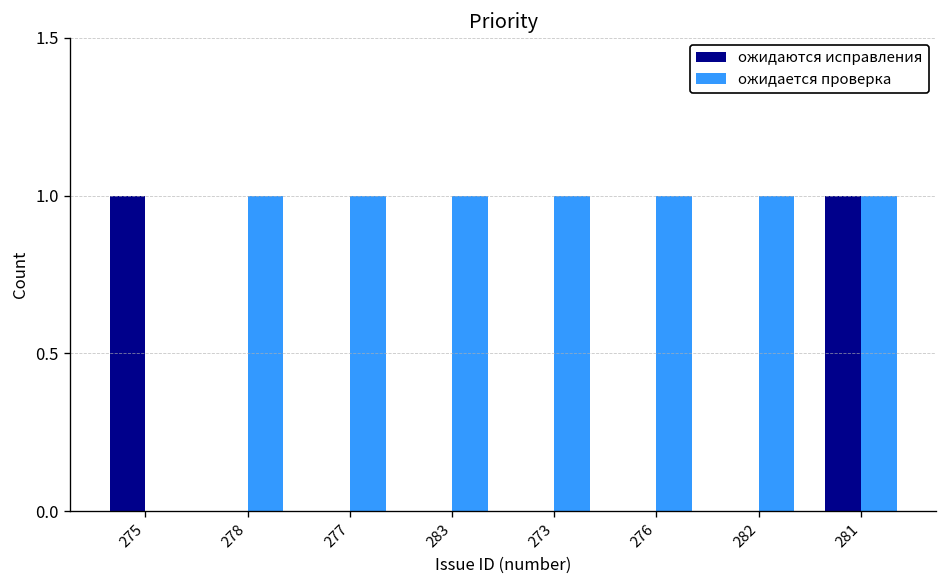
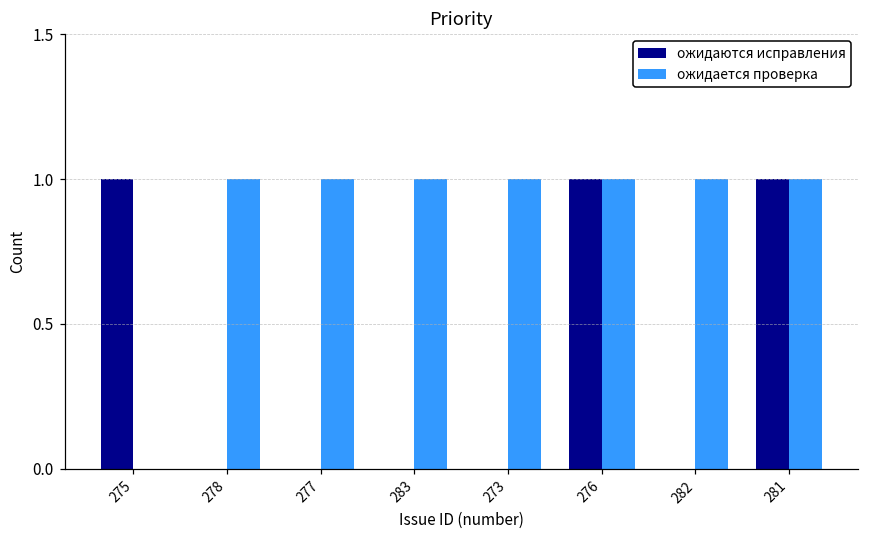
ожидаются исправления, 276: 0 -> 1
